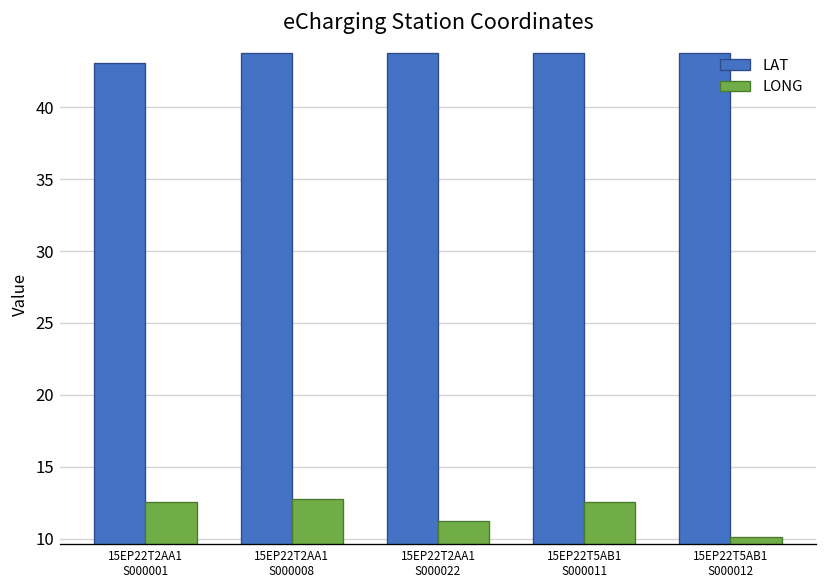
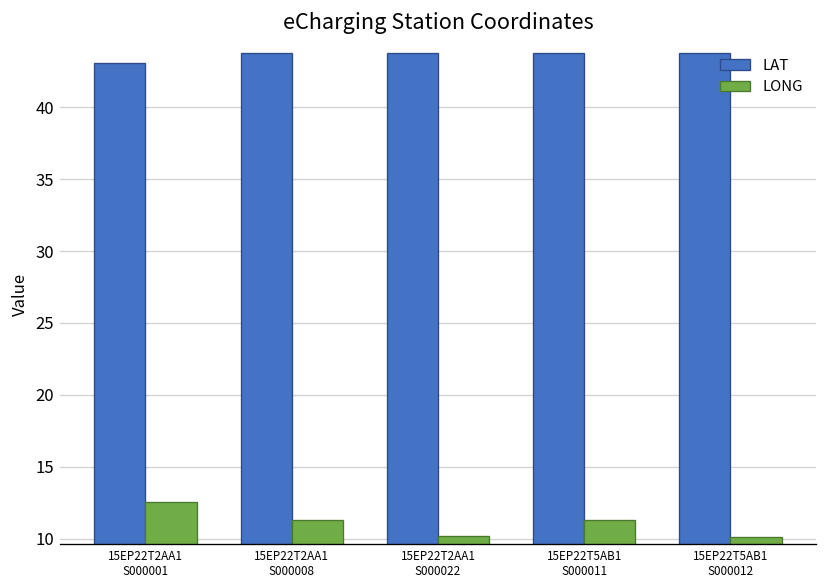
LONG, 15EP22T2AA1 S000008: 12.8 -> 11.3
LONG, 15EP22T2AA1 S000022: 11.2 -> 10.2
LONG, 15EP22T5AB1 S000011: 12.5 -> 11.3
